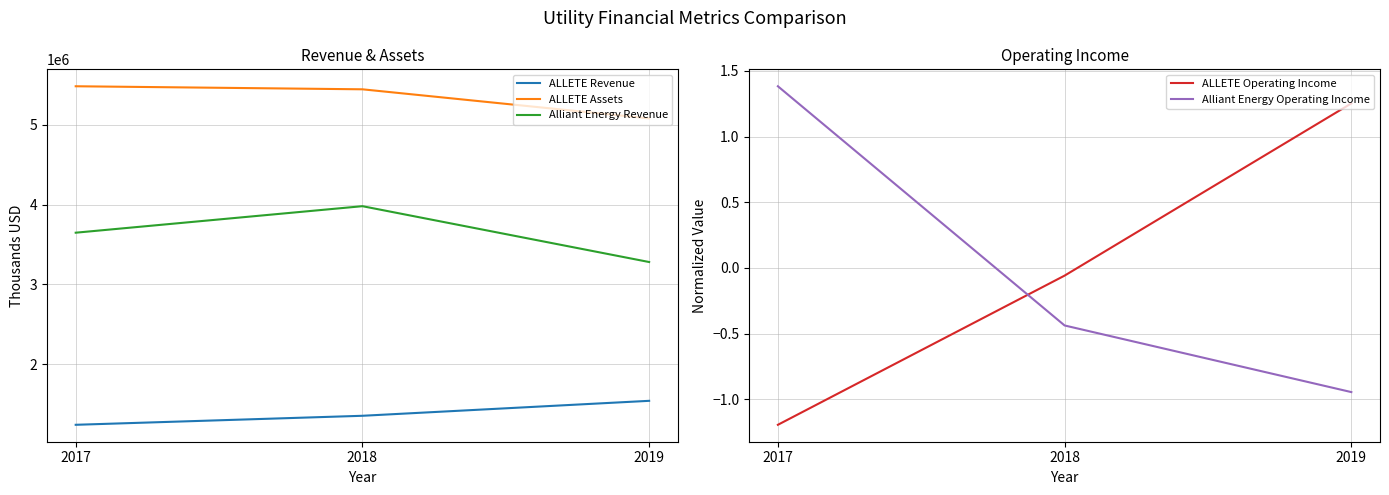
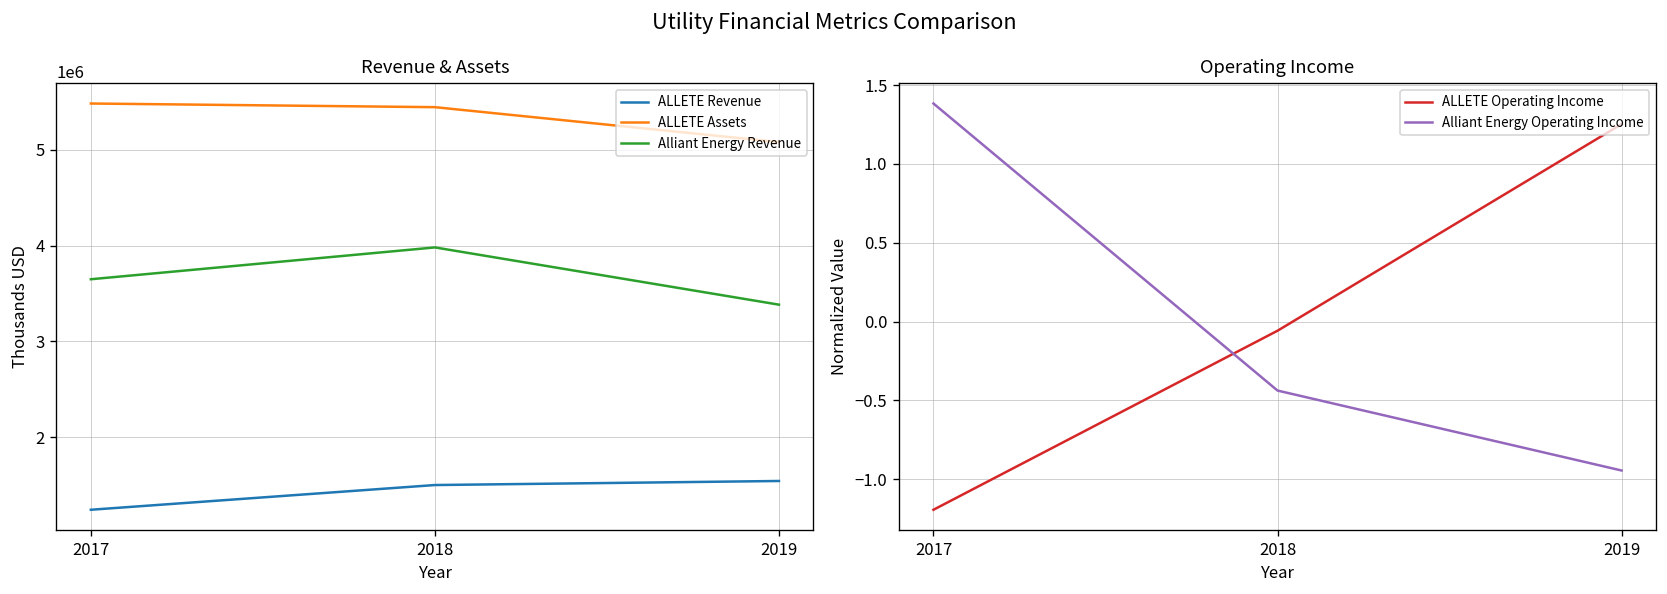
Revenue & Assets, ALLETE Revenue, 2018: 1400000 -> 1500000
Revenue & Assets, Alliant Energy Revenue, 2019: 3300000 -> 3400000
